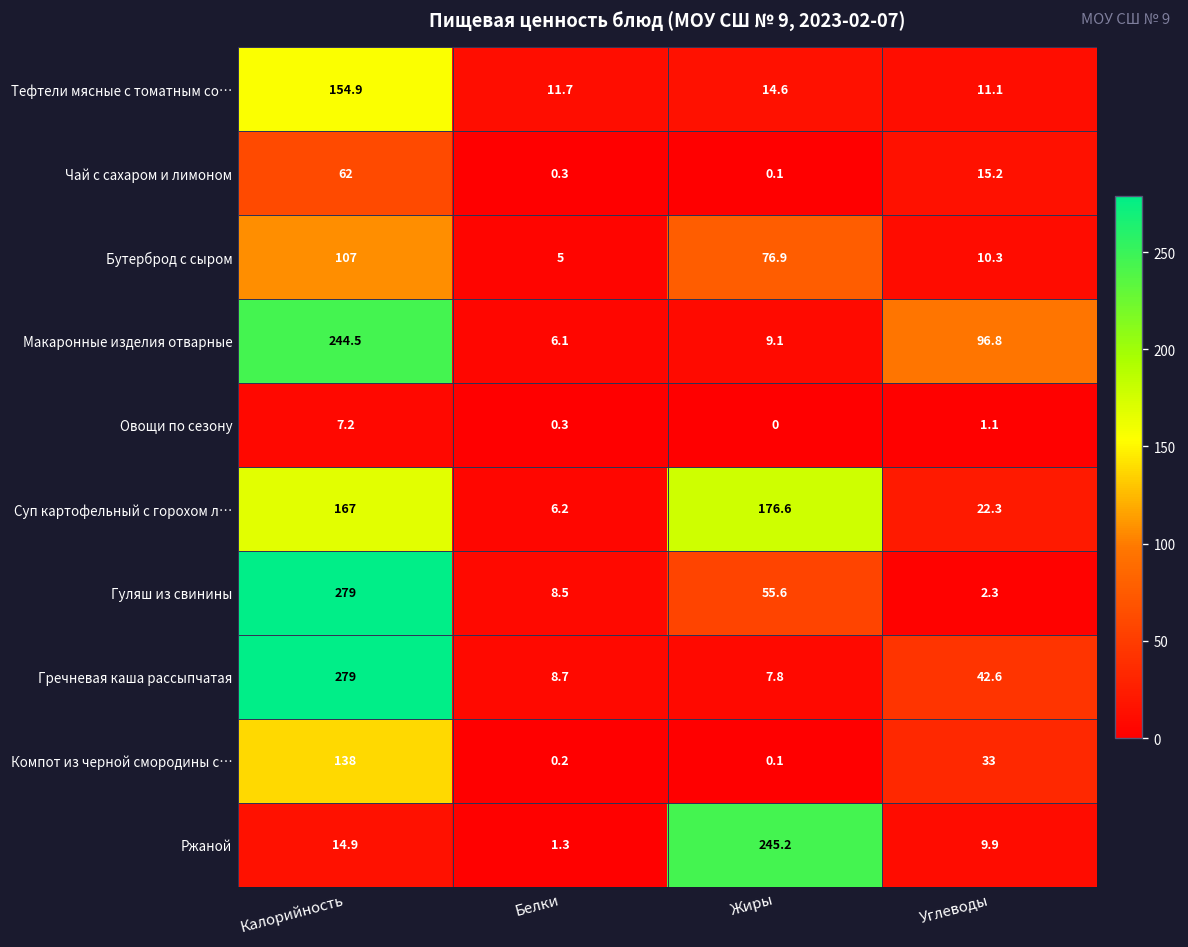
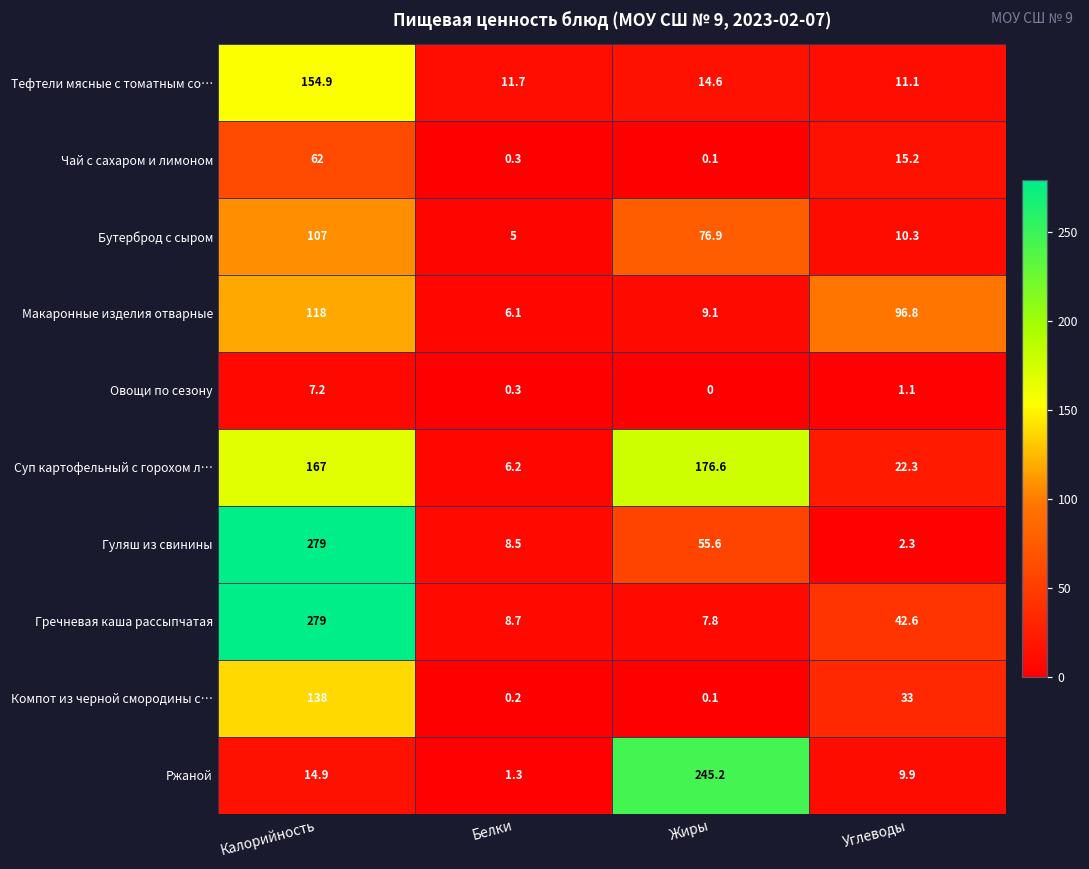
Макаронные изделия отварные, Калорийность: 244.5 -> 118
